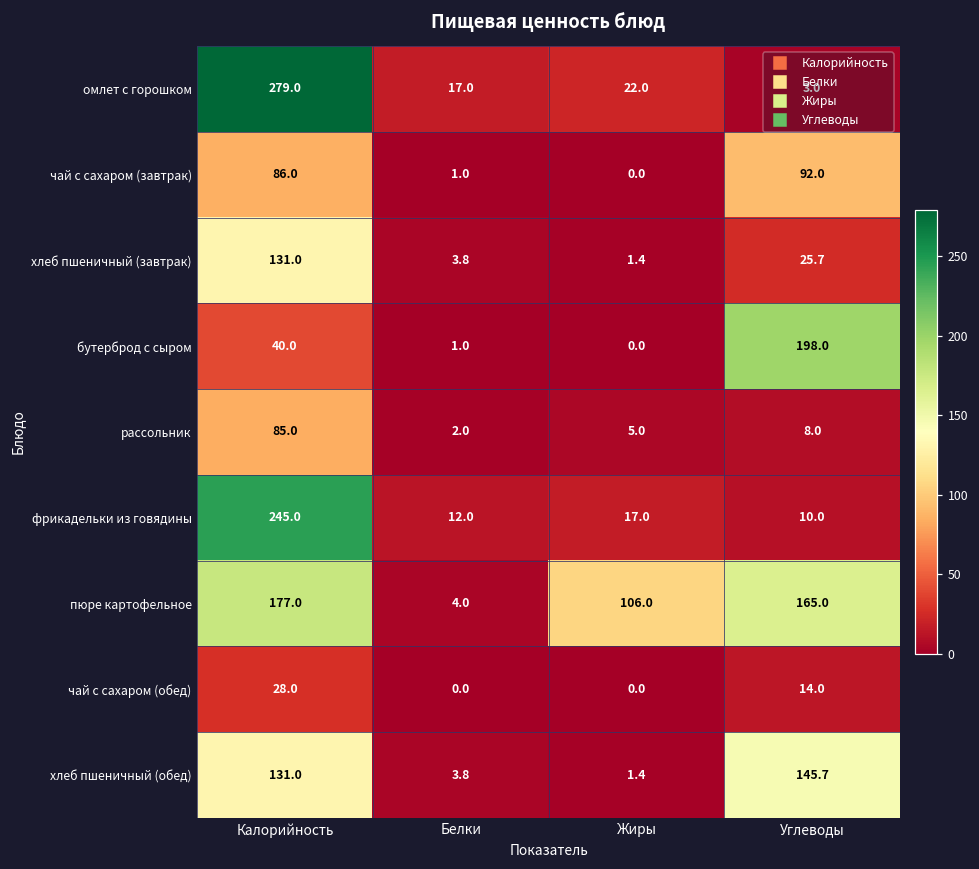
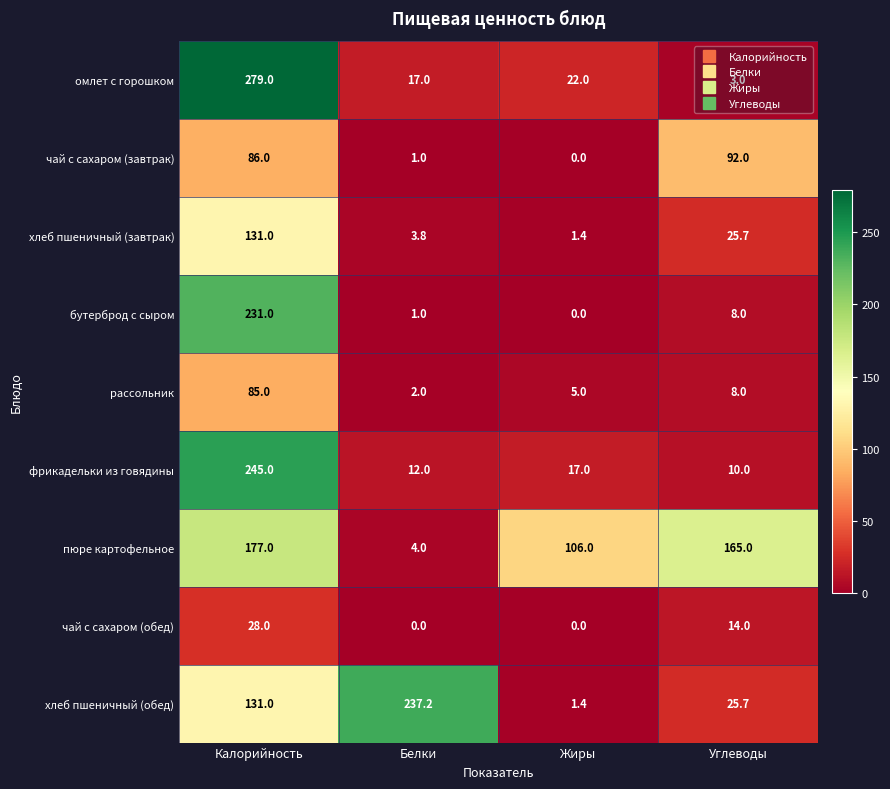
бутерброд с сыром, Калорийность: 40.0 -> 231.0
бутерброд с сыром, Углеводы: 198.0 -> 8.0
хлеб пшеничный (обед), Белки: 3.8 -> 237.2
хлеб пшеничный (обед), Углеводы: 145.7 -> 25.7
